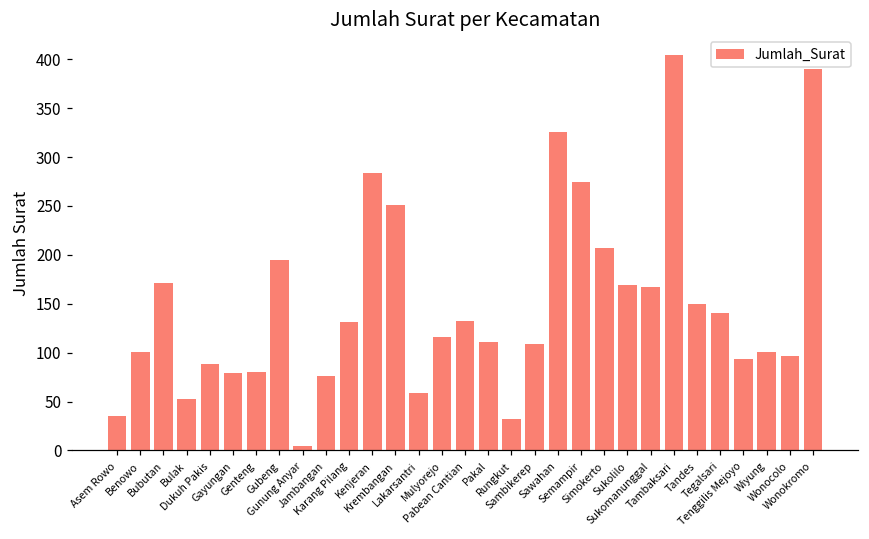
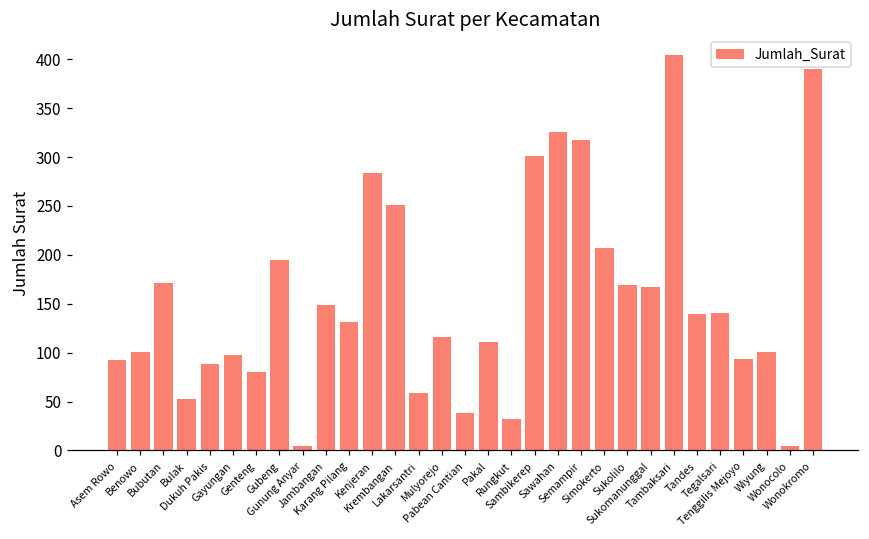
Asem Rowo: 40 -> 90
Gayungan: 80 -> 100
Jambangan: 80 -> 150
Pabean Cantian: 130 -> 40
Sambikerep: 110 -> 300
Semampir: 270 -> 320
Tandes: 150 -> 140
Wonocolo: 100 -> 10
